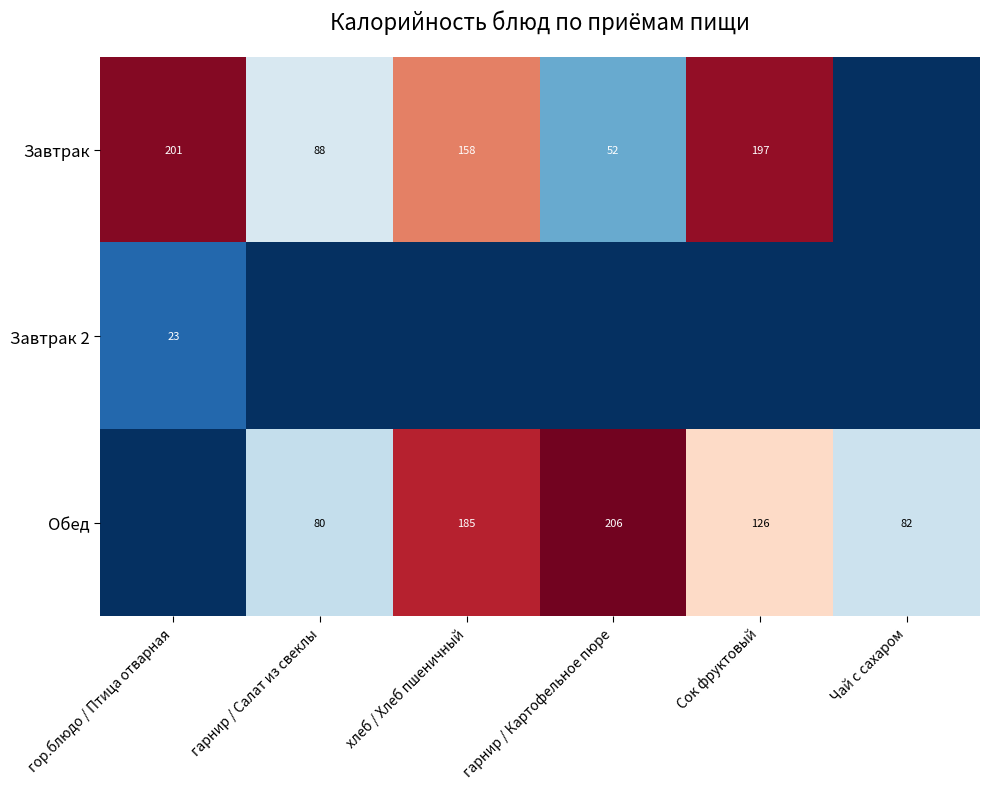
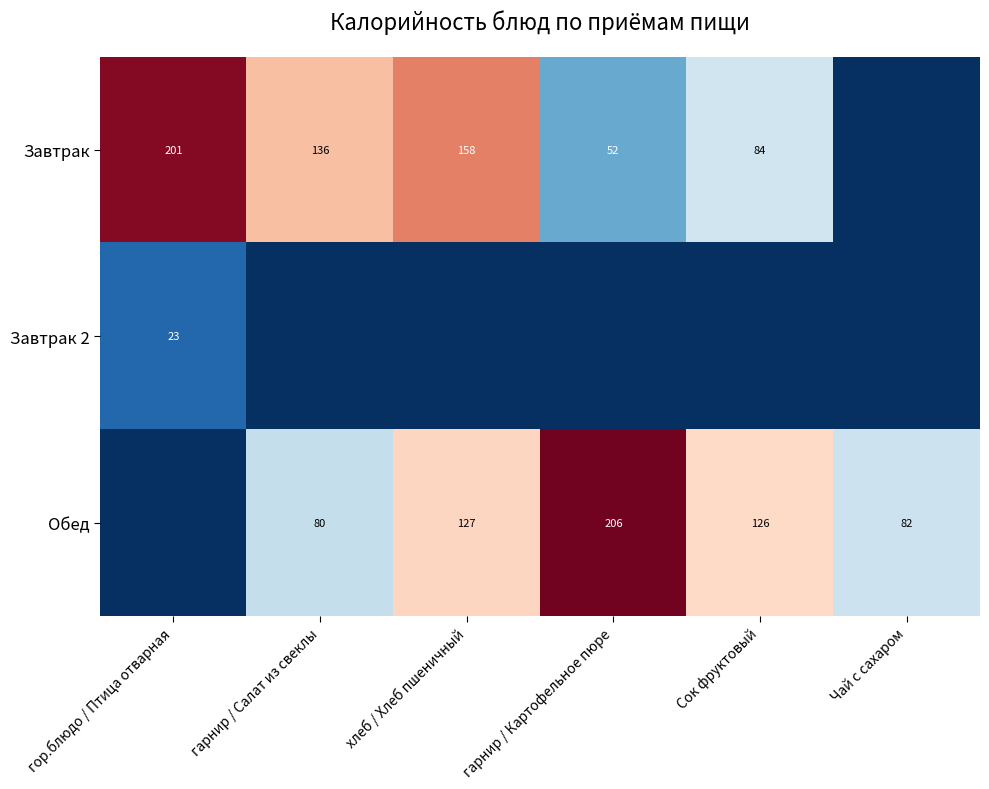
Завтрак, гарнир / Салат из свеклы: 88 -> 136
Завтрак, Сок фруктовый: 197 -> 84
Обед, хлеб / Хлеб пшеничный: 185 -> 127
